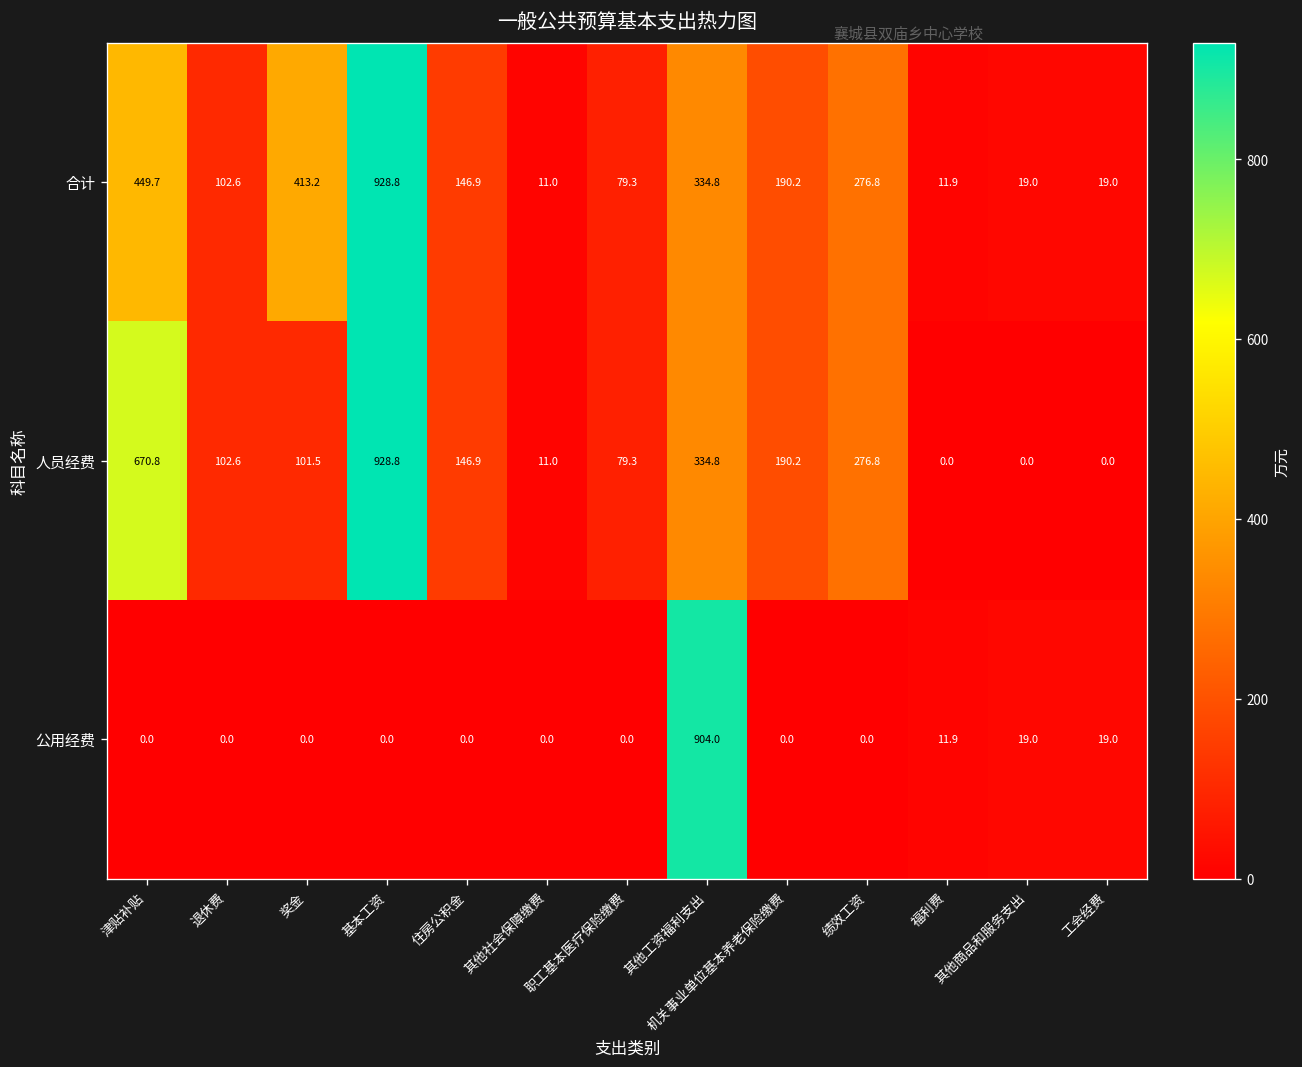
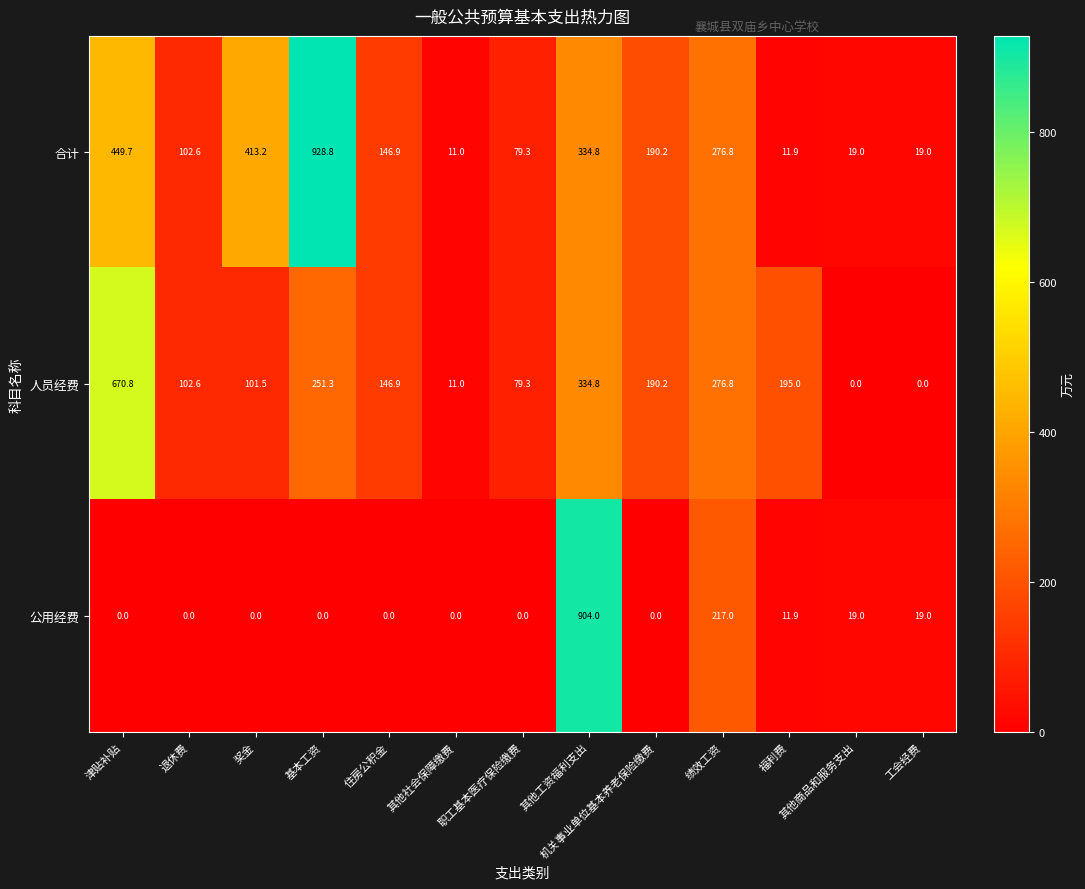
人员经费, 基本工资: 928.8 -> 251.3
人员经费, 福利费: 0.0 -> 195.0
公用经费, 绩效工资: 0.0 -> 217.0
